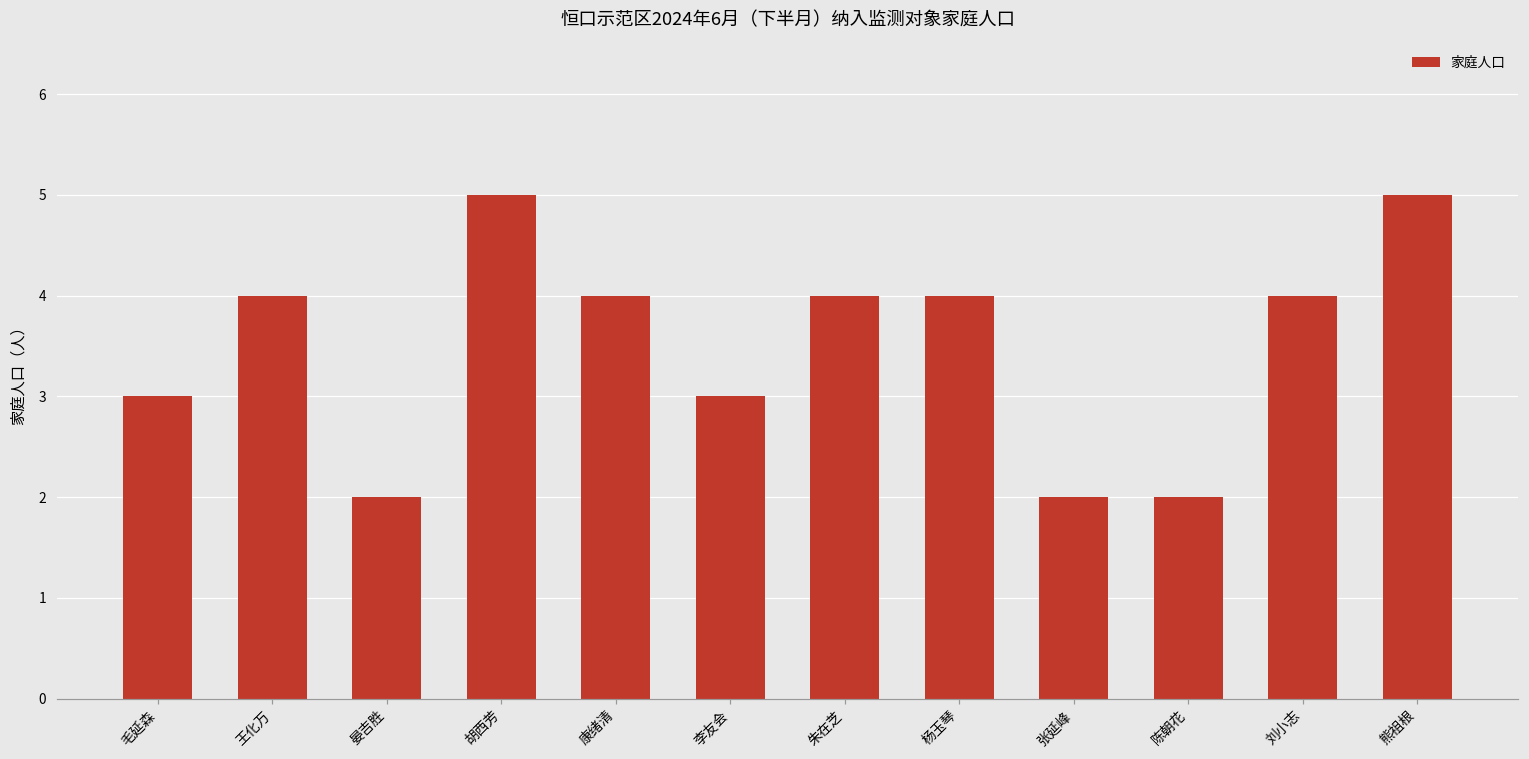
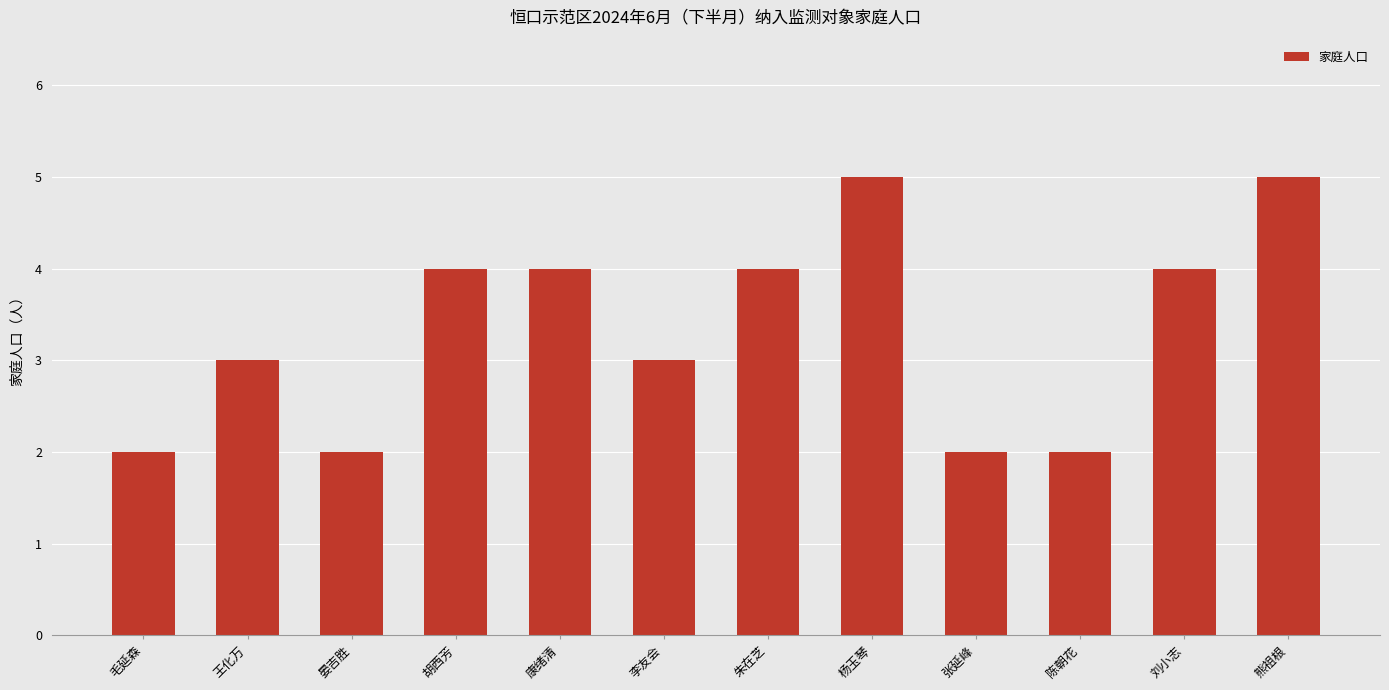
毛延森: 3 -> 2
王化万: 4 -> 3
胡西芳: 5 -> 4
杨玉琴: 4 -> 5
